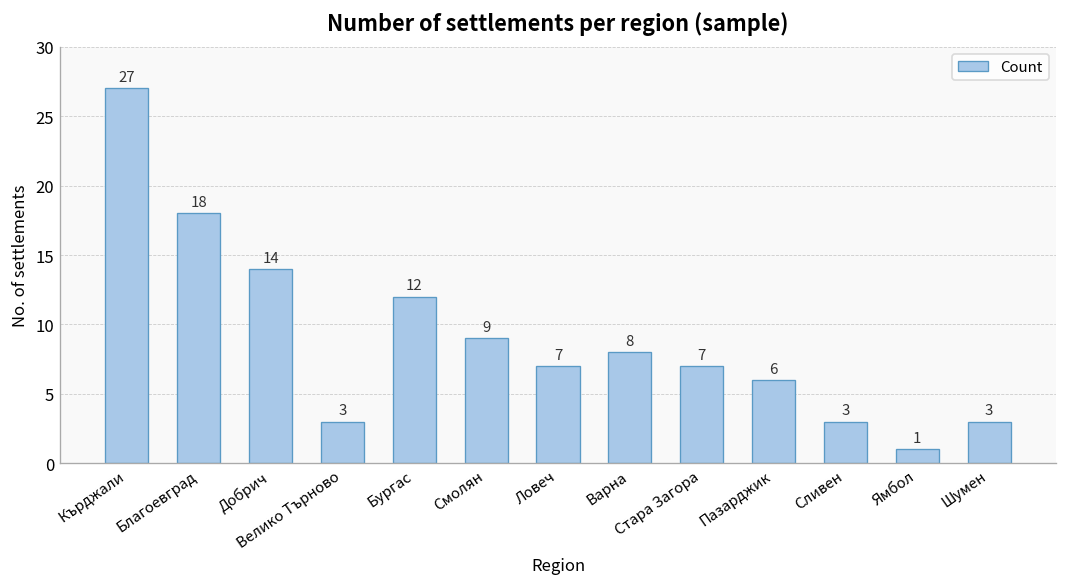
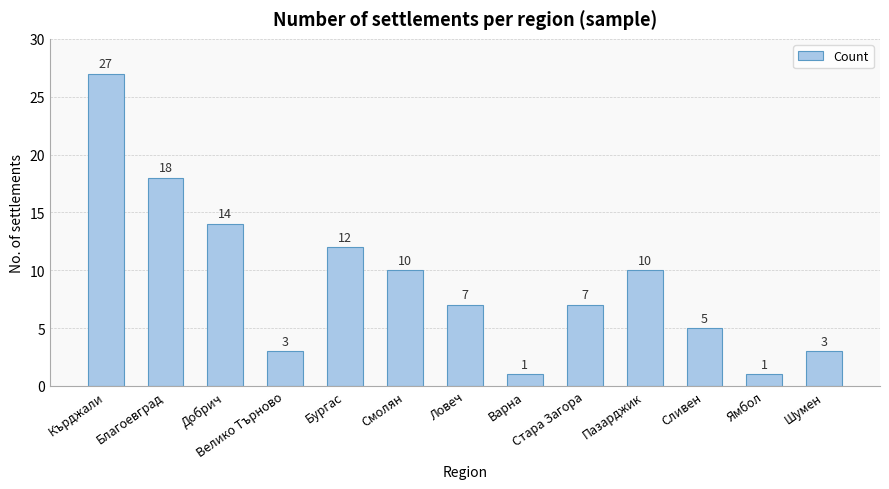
Смолян: 9 -> 10
Варна: 8 -> 1
Пазарджик: 6 -> 10
Сливен: 3 -> 5
